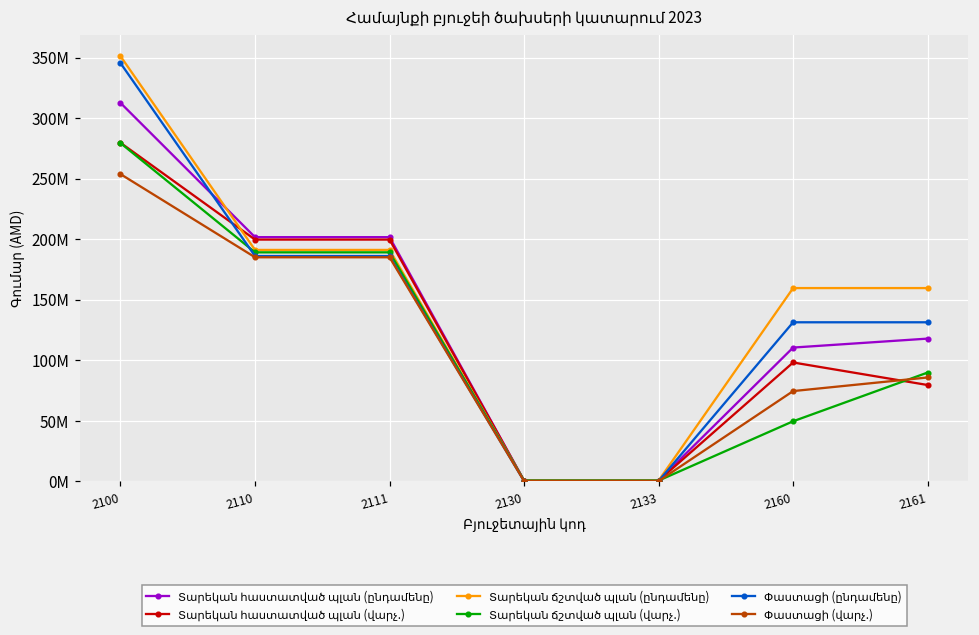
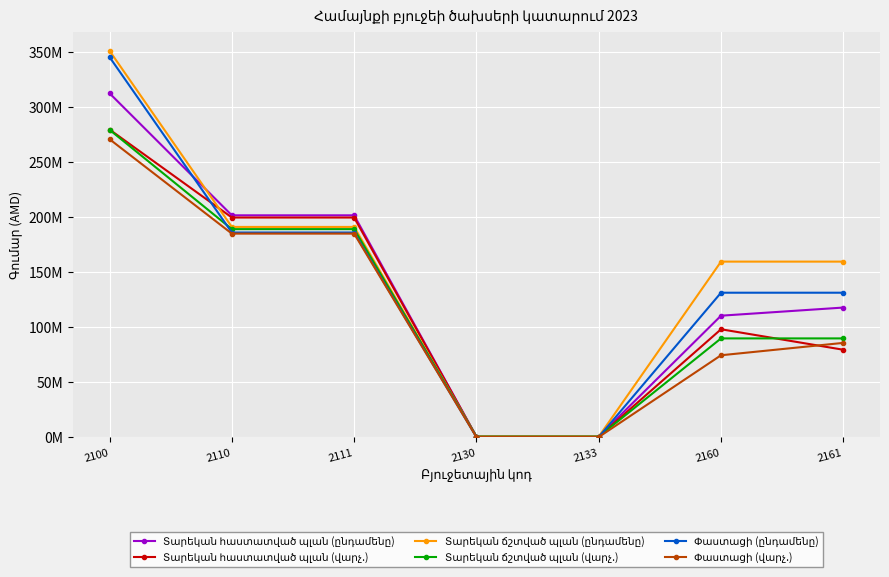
Փաստացի (վարչ.), 2100: 254000000 -> 271000000
Տարեկան ճշտված պլան (վարչ.), 2160: 50000000 -> 90000000
